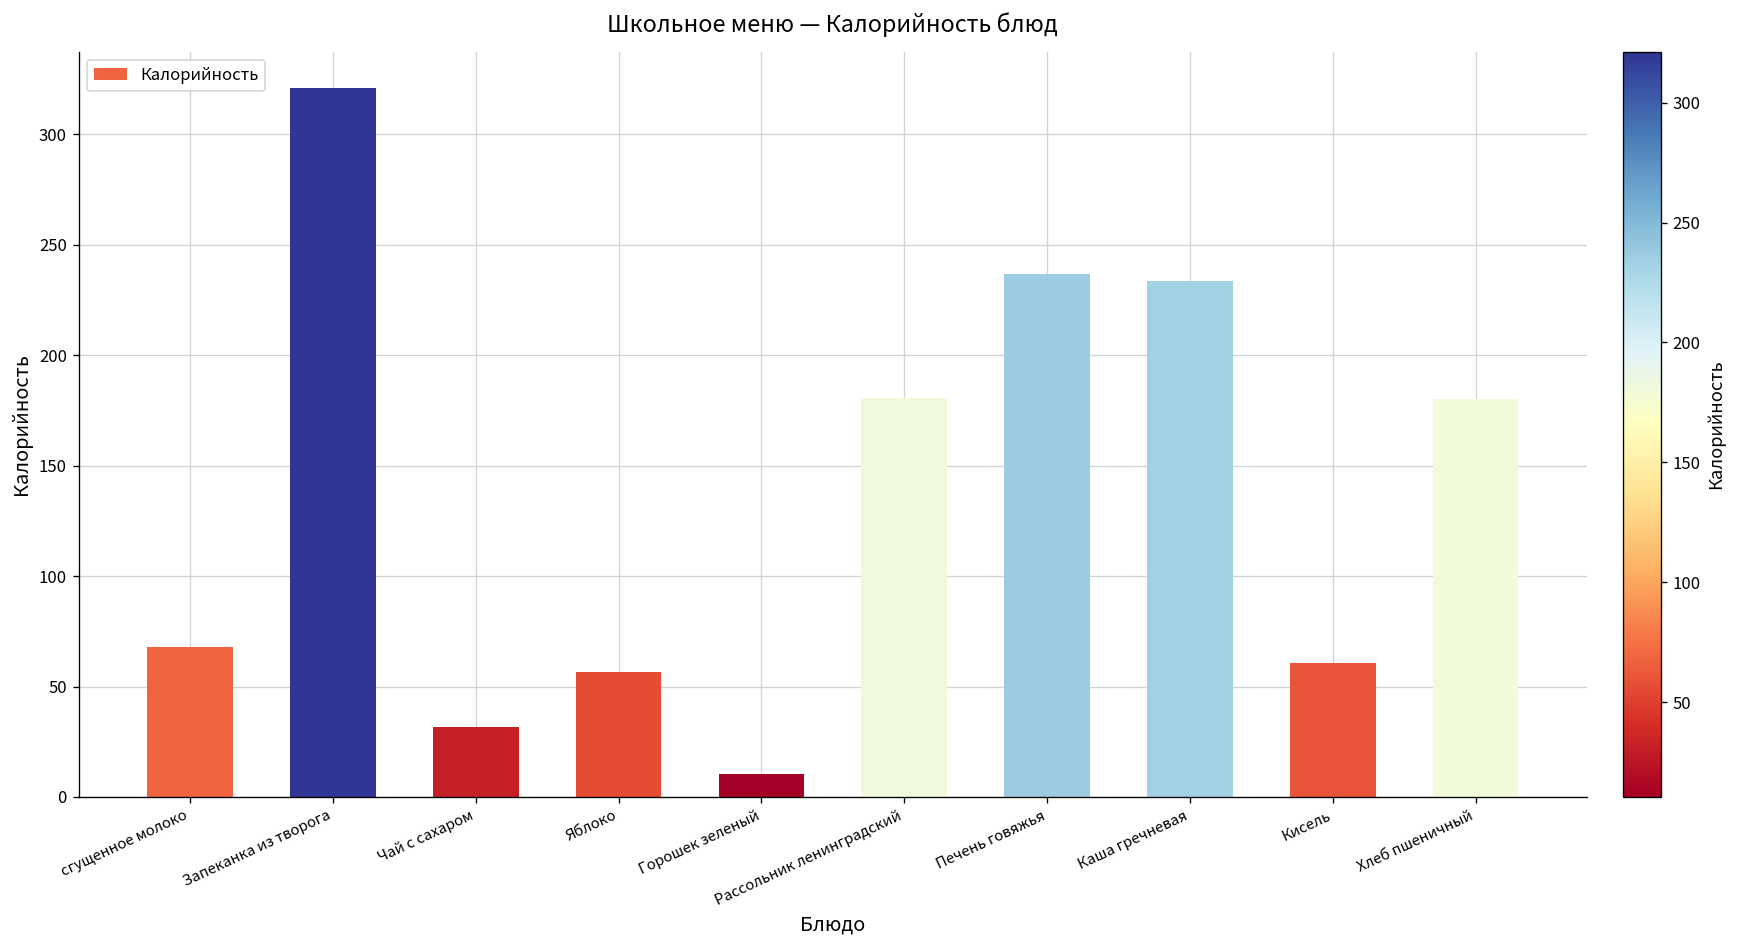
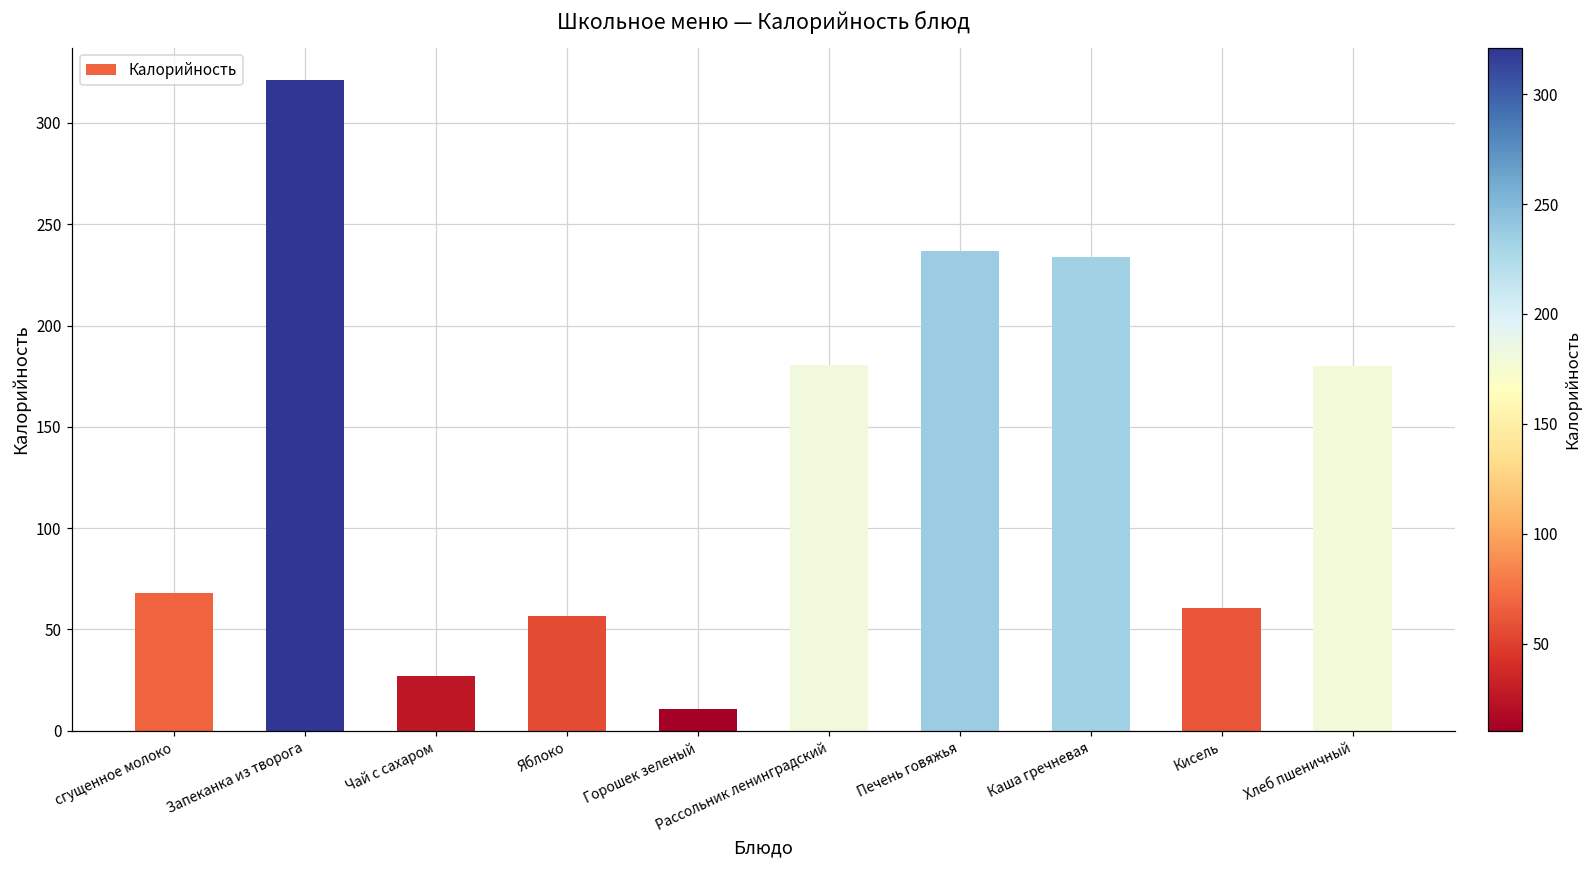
Чай с сахаром: 32 -> 27
